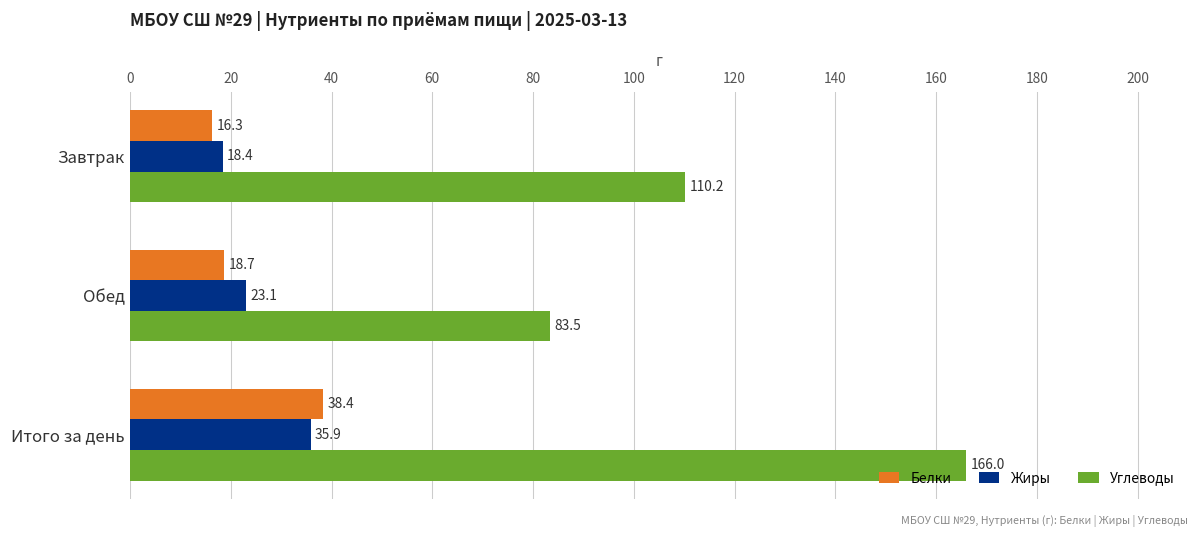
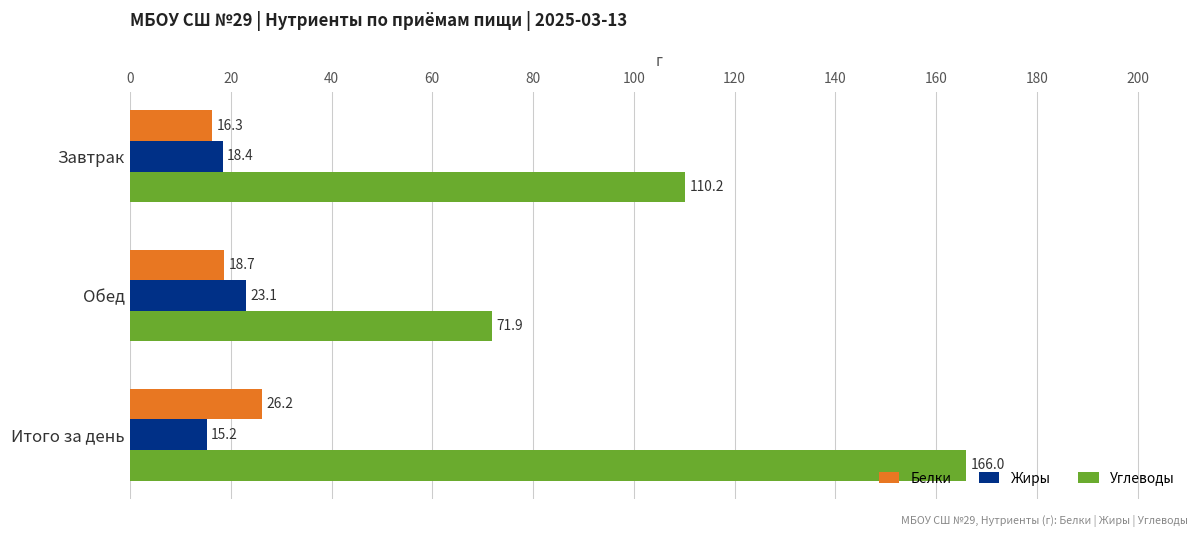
Углеводы, Обед: 83.5 -> 71.9
Белки, Итого за день: 38.4 -> 26.2
Жиры, Итого за день: 35.9 -> 15.2
